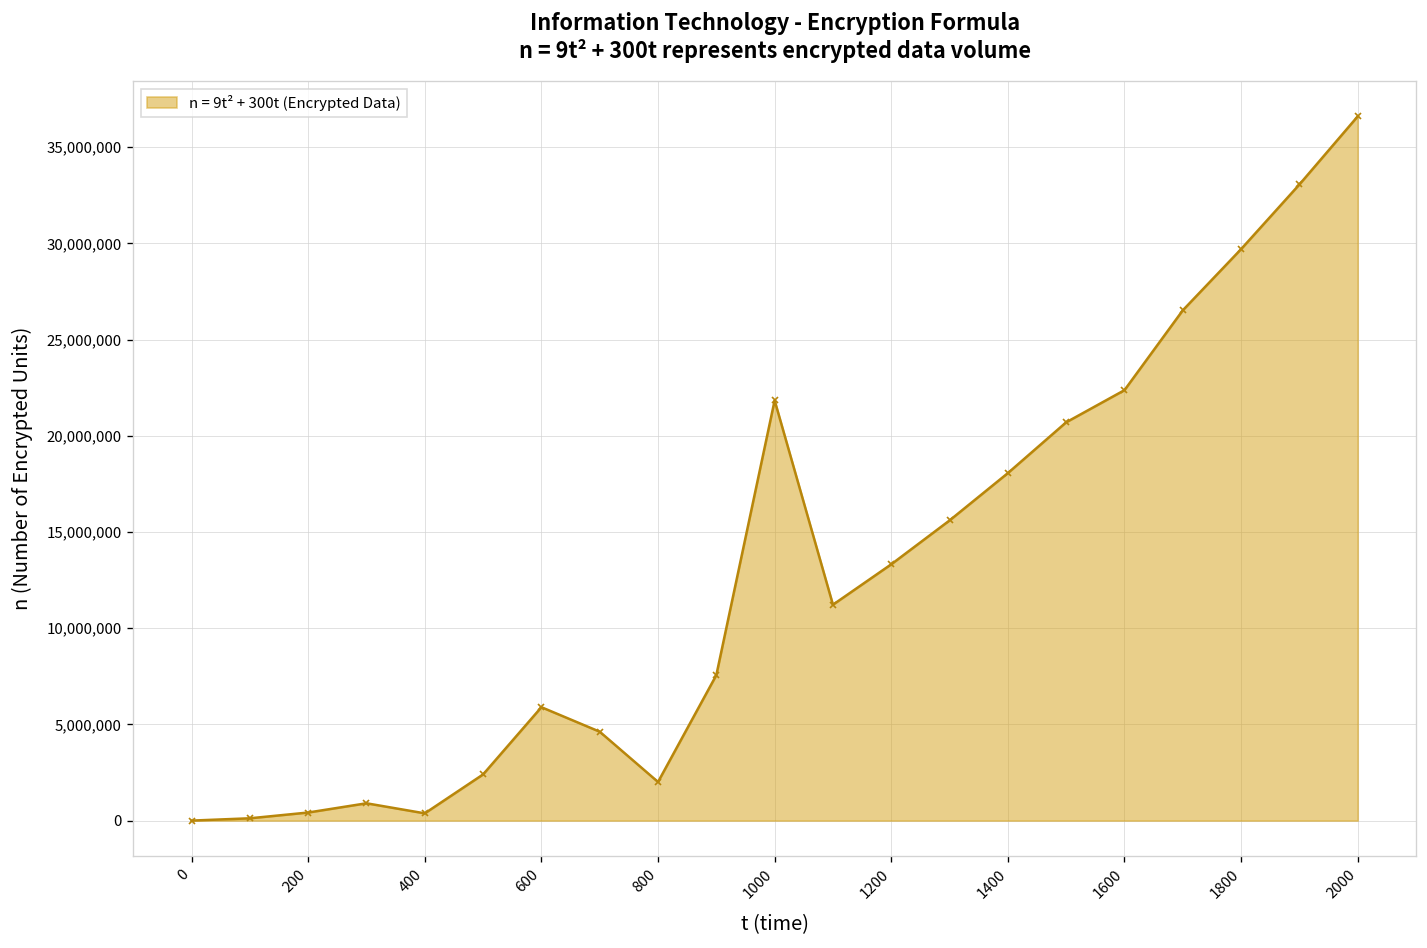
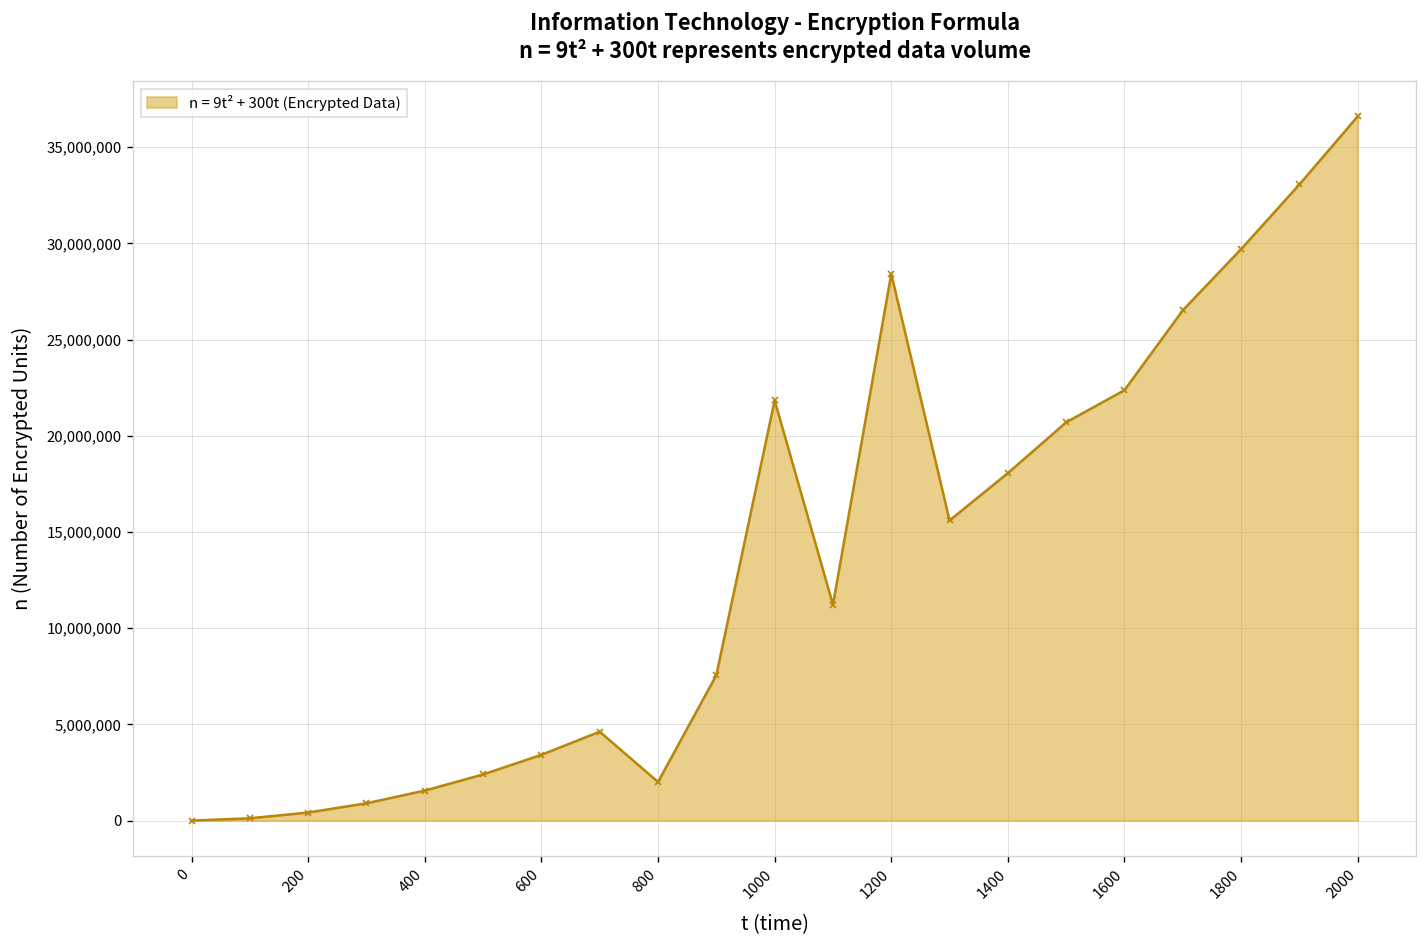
400: 400,000 -> 1,600,000
600: 5,900,000 -> 3,400,000
1200: 13,300,000 -> 28,400,000
